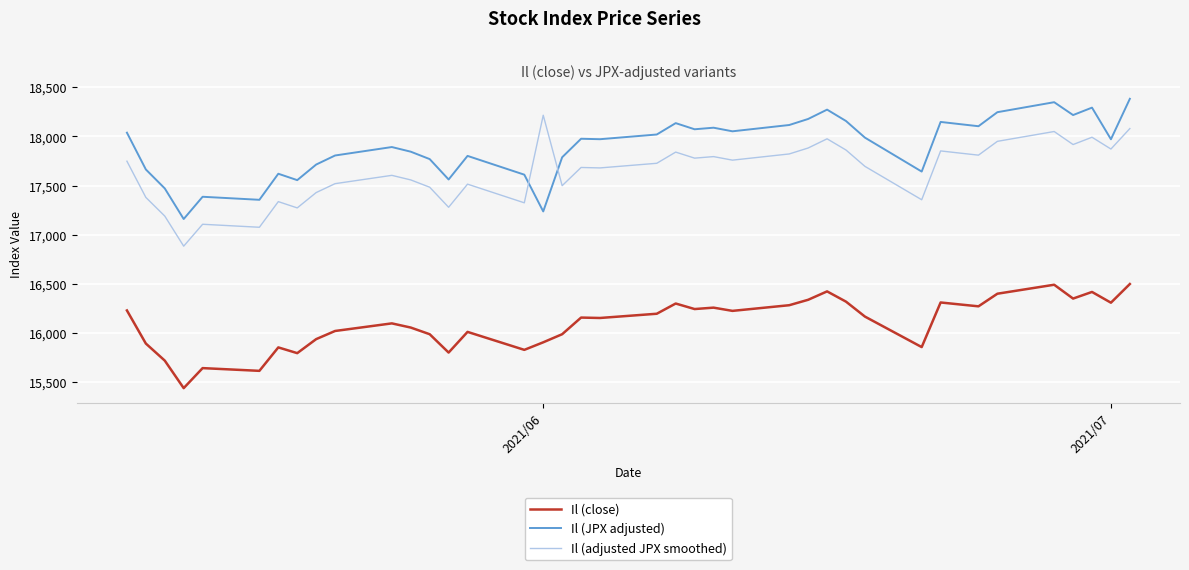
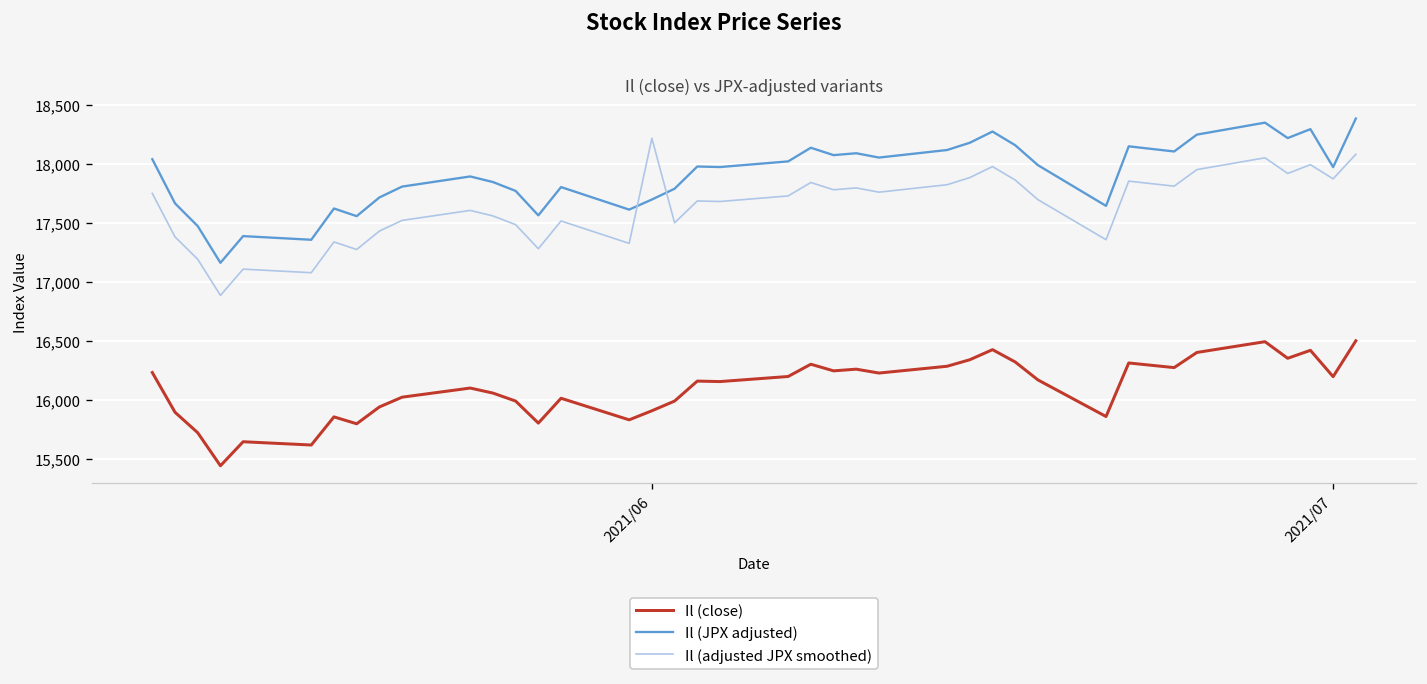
Il (JPX adjusted), 2021/06: 17,200 -> 17,700
Il (close), 2021/07: 16,300 -> 16,200
